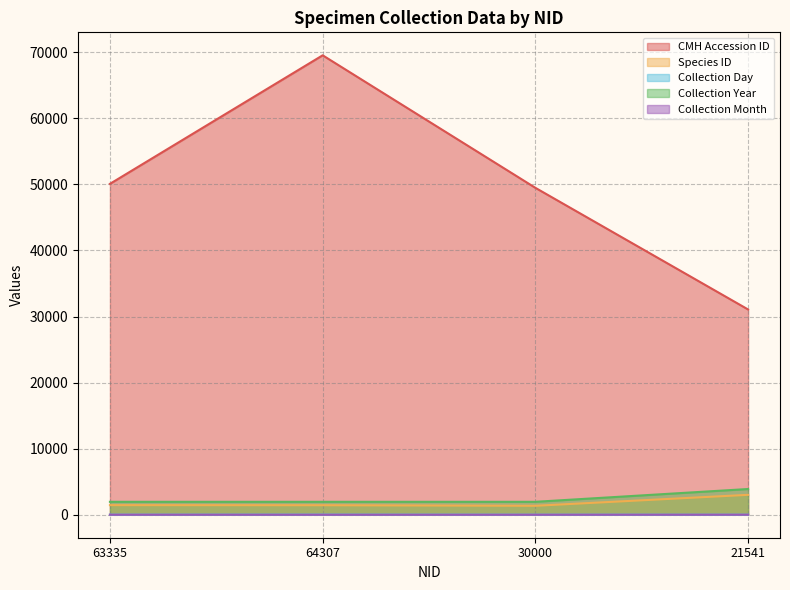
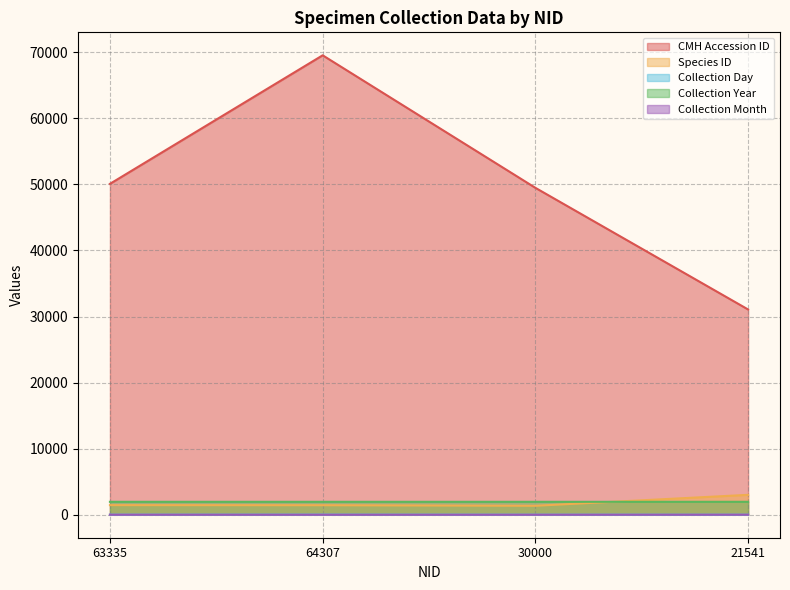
Collection Year, 21541: 4000 -> 2000
